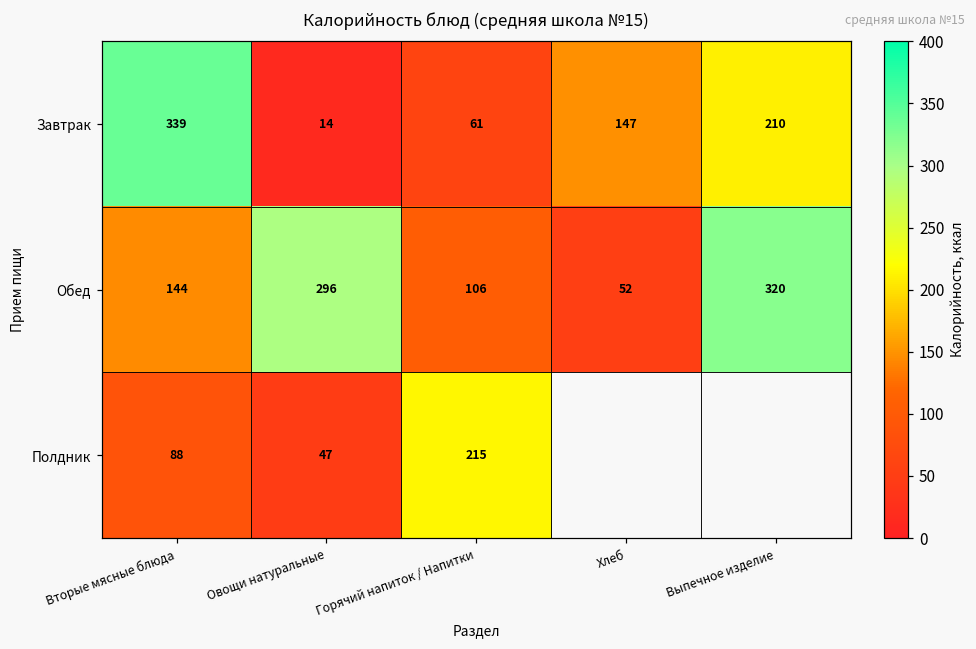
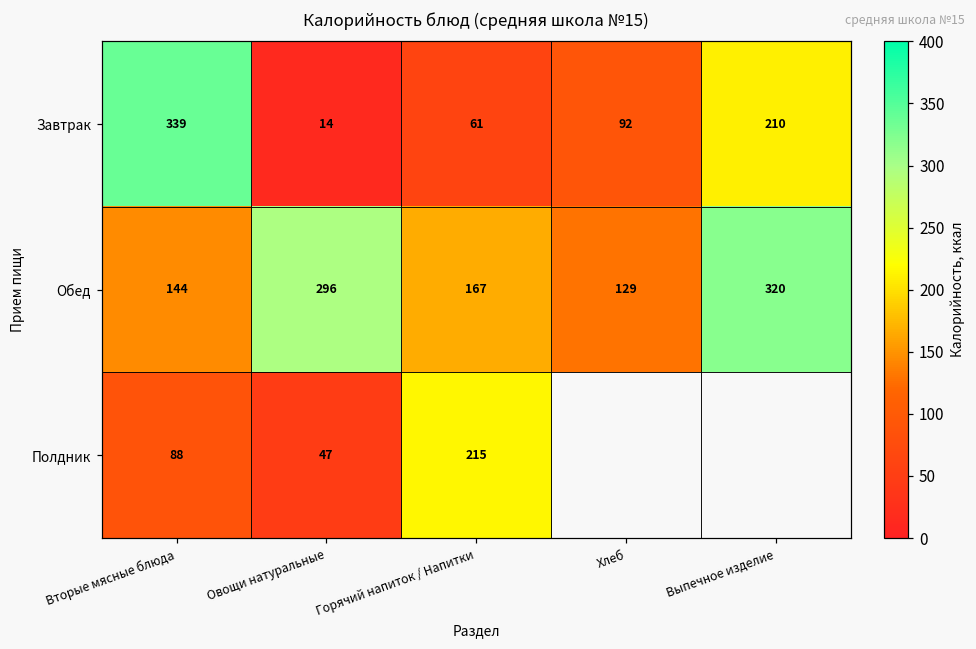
Завтрак, Хлеб: 147 -> 92
Обед, Горячий напиток / Напитки: 106 -> 167
Обед, Хлеб: 52 -> 129
